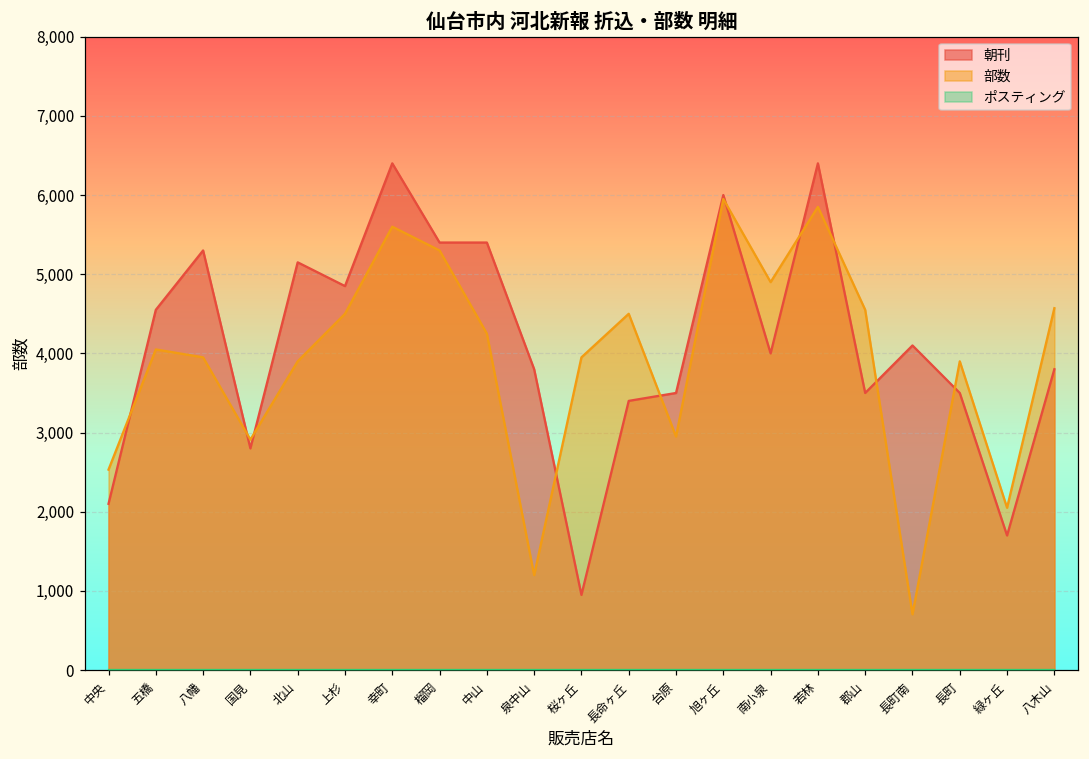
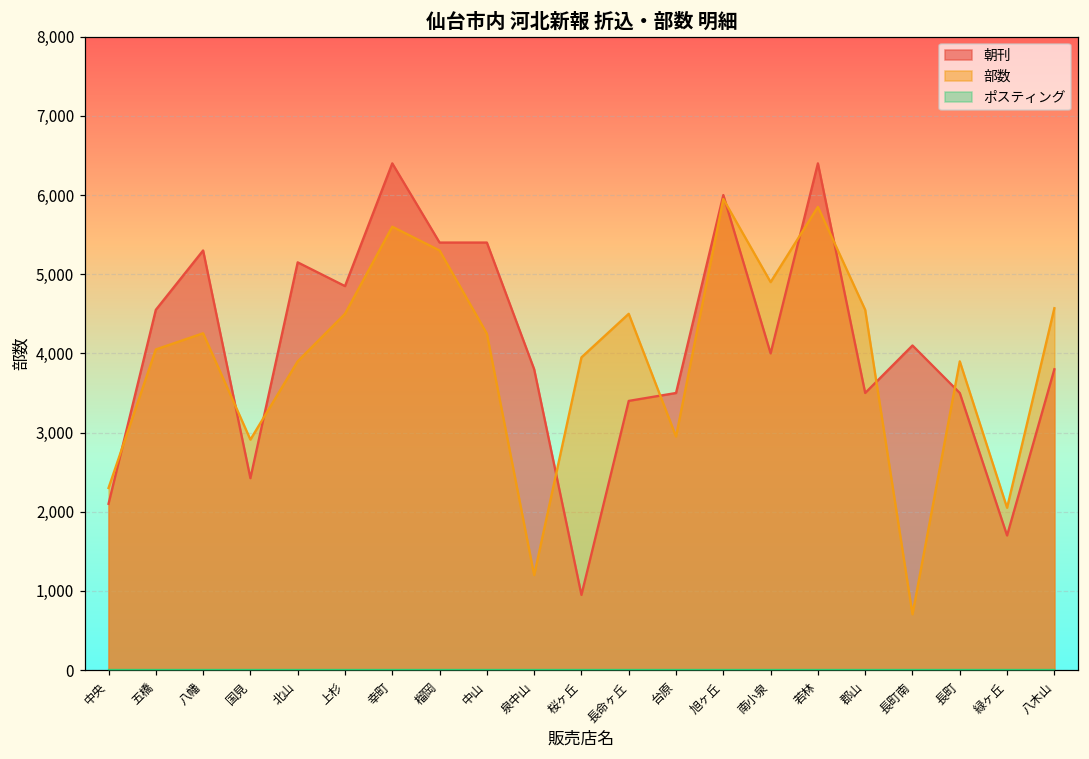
部数, 中央: 2,500 -> 2,300
部数, 八幡: 4,000 -> 4,300
朝刊, 国見: 2,800 -> 2,400
